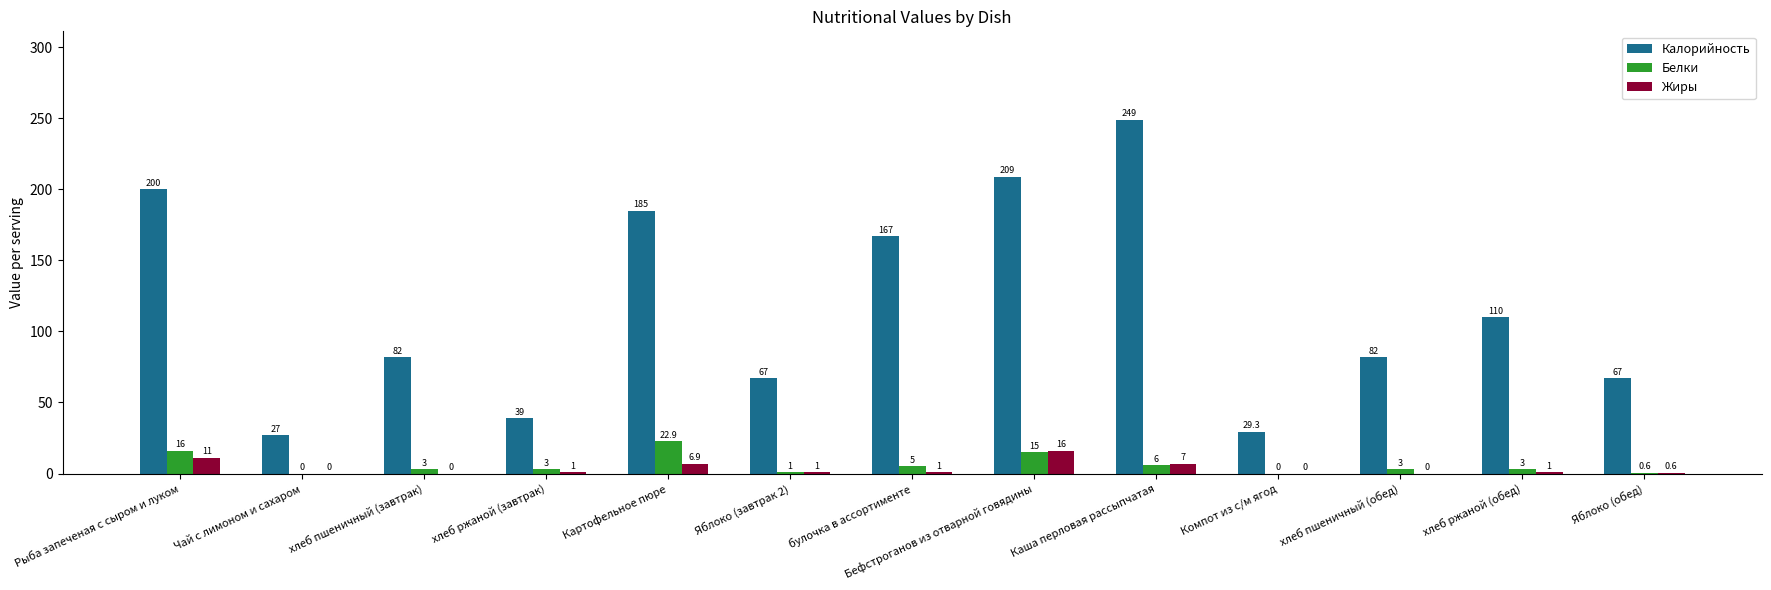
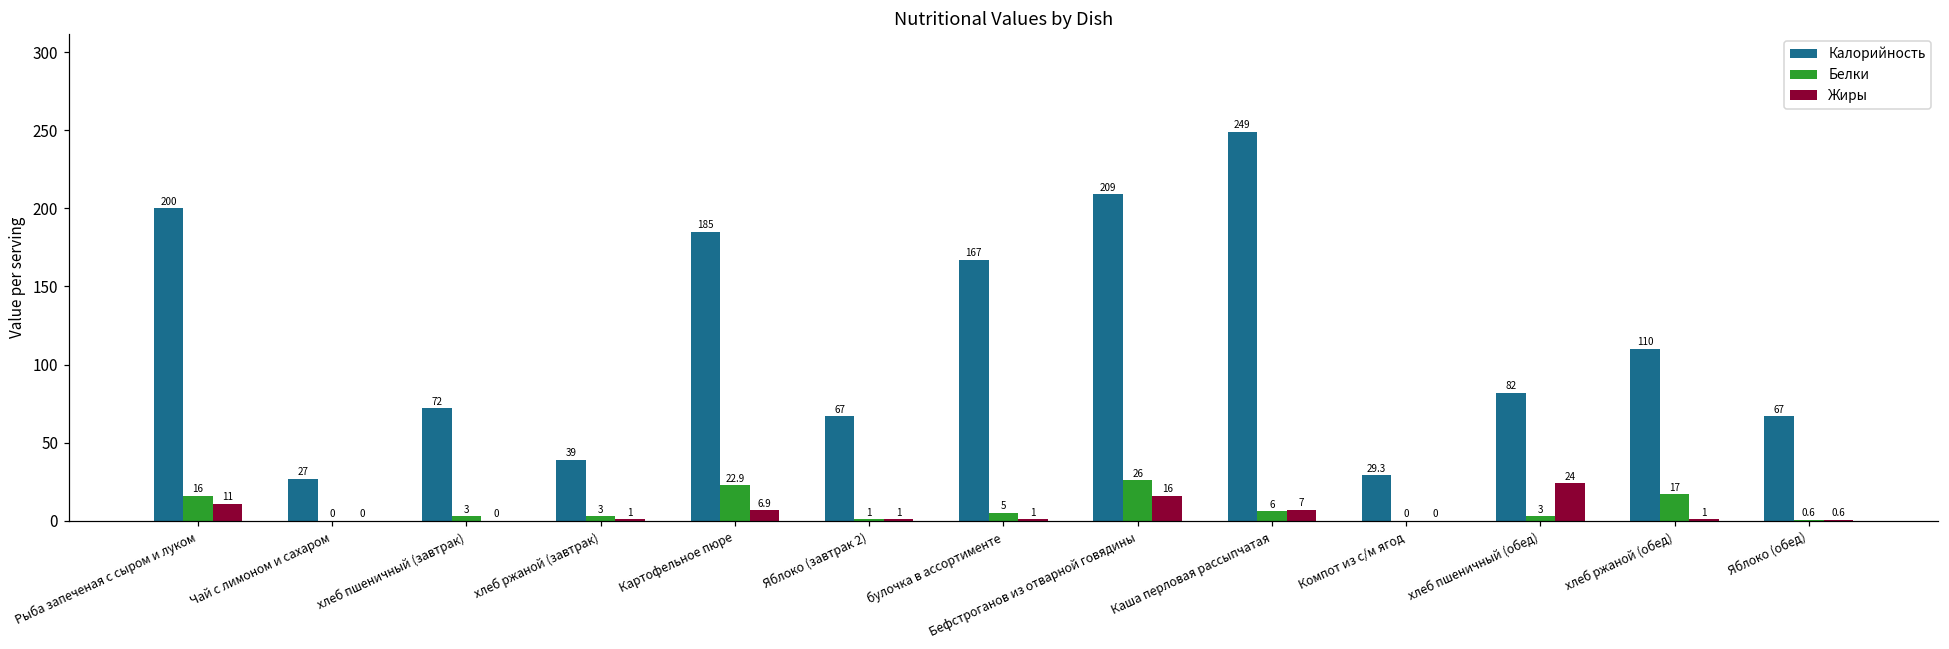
Калорийность, хлеб пшеничный (завтрак): 82 -> 72
Белки, Бефстроганов из отварной говядины: 15 -> 26
Жиры, хлеб пшеничный (обед): 0 -> 24
Белки, хлеб ржаной (обед): 3 -> 17
